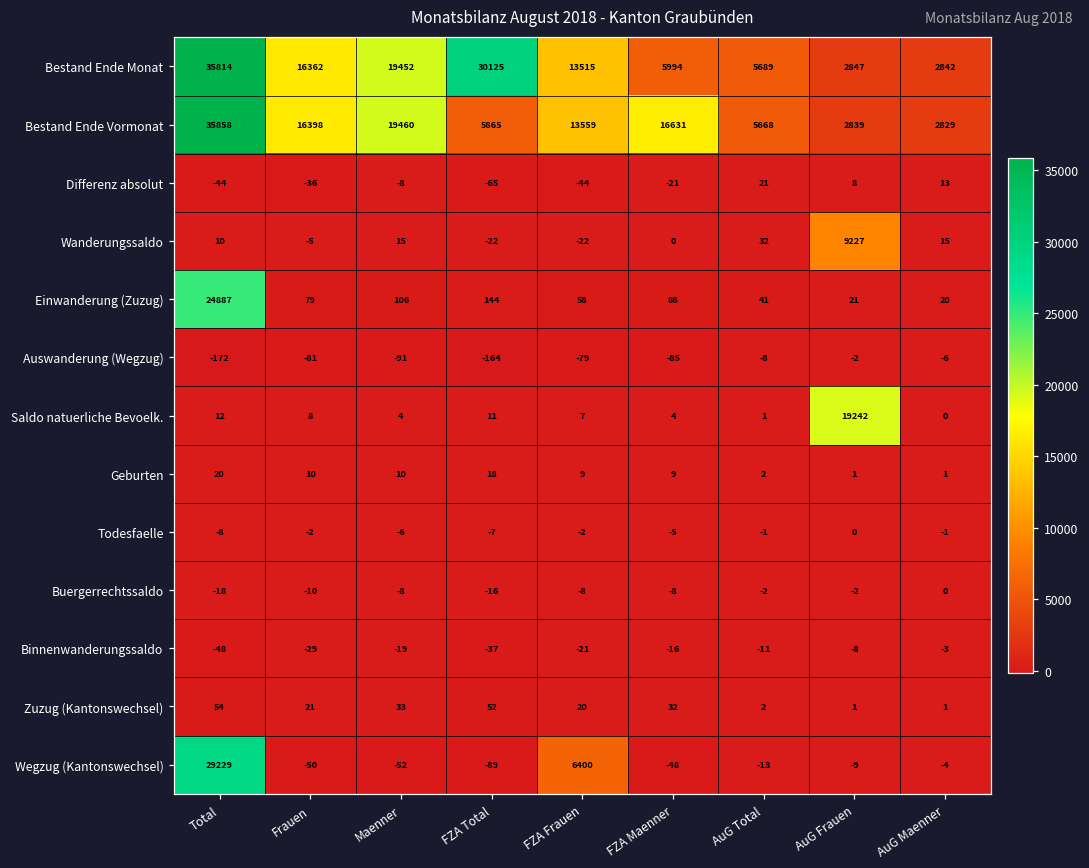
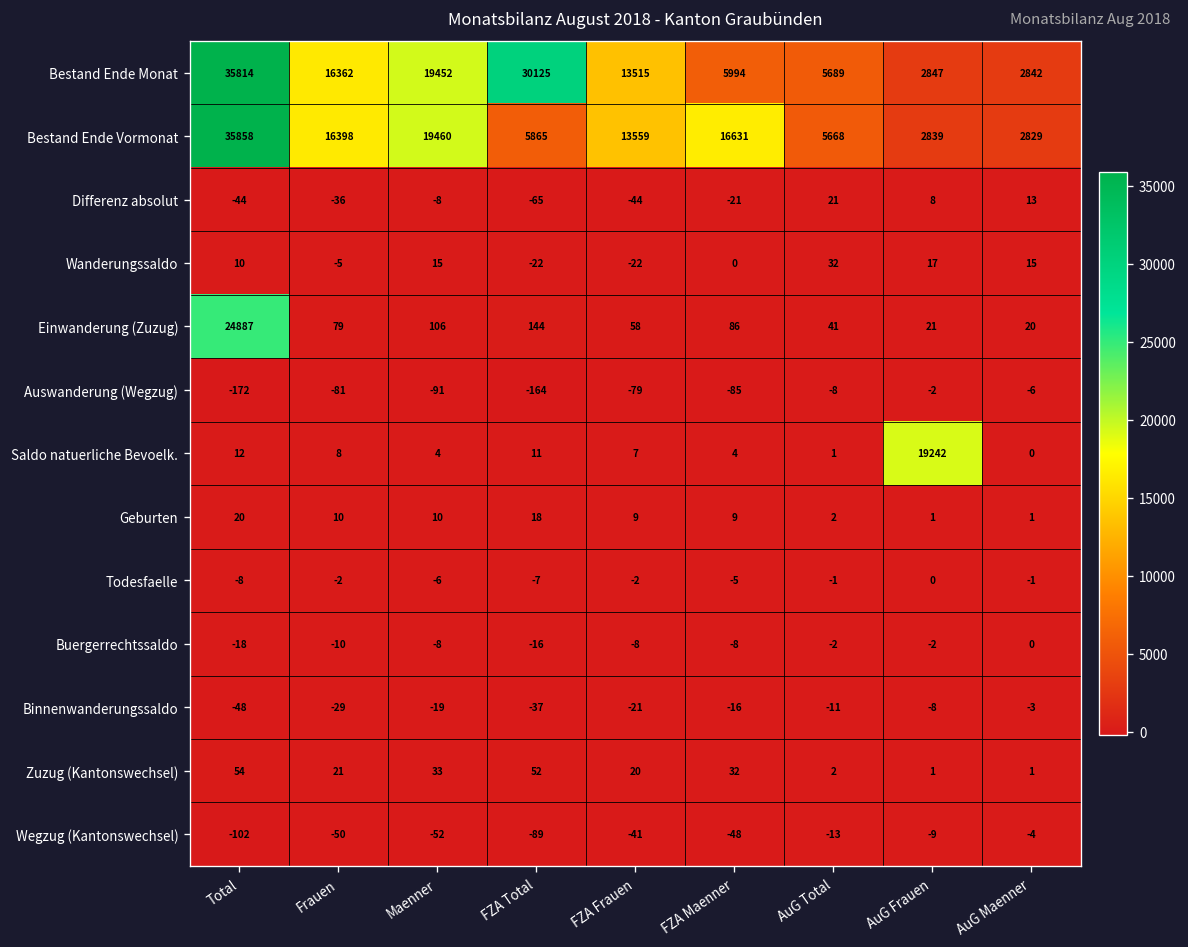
Wanderungssaldo, AuG Frauen: 9227 -> 17
Wegzug (Kantonswechsel), Total: 29229 -> -102
Wegzug (Kantonswechsel), FZA Frauen: 6400 -> -41
